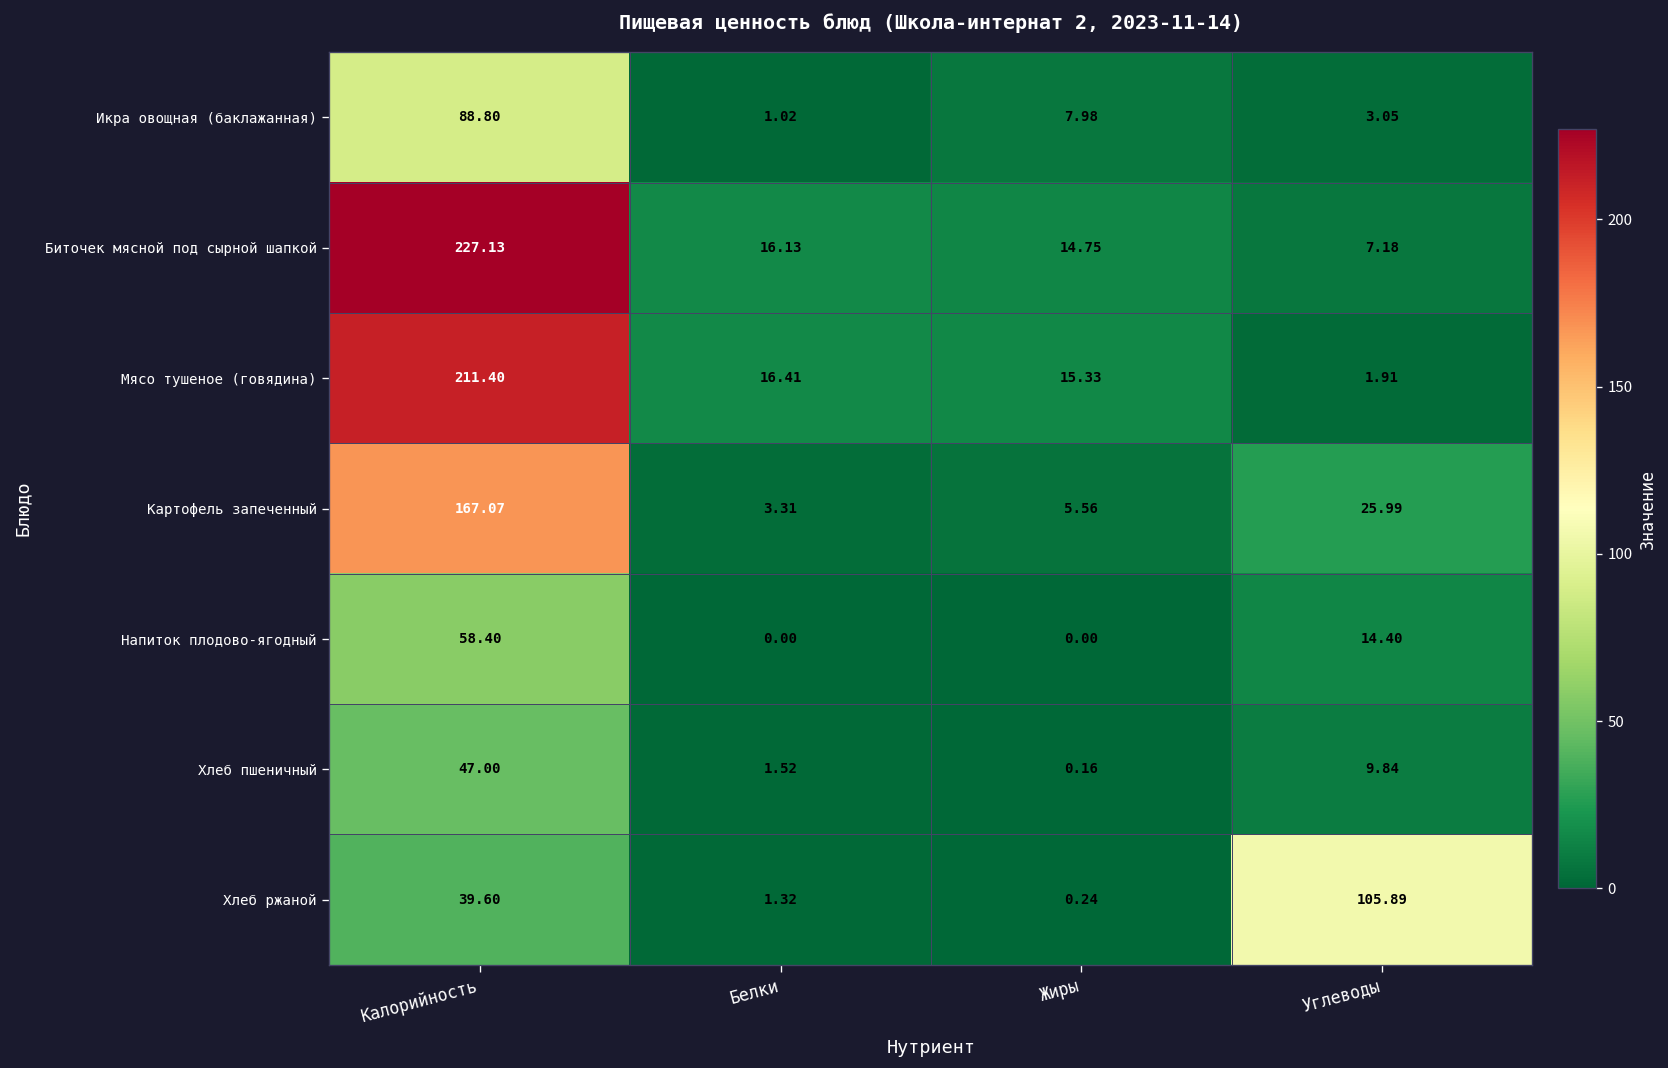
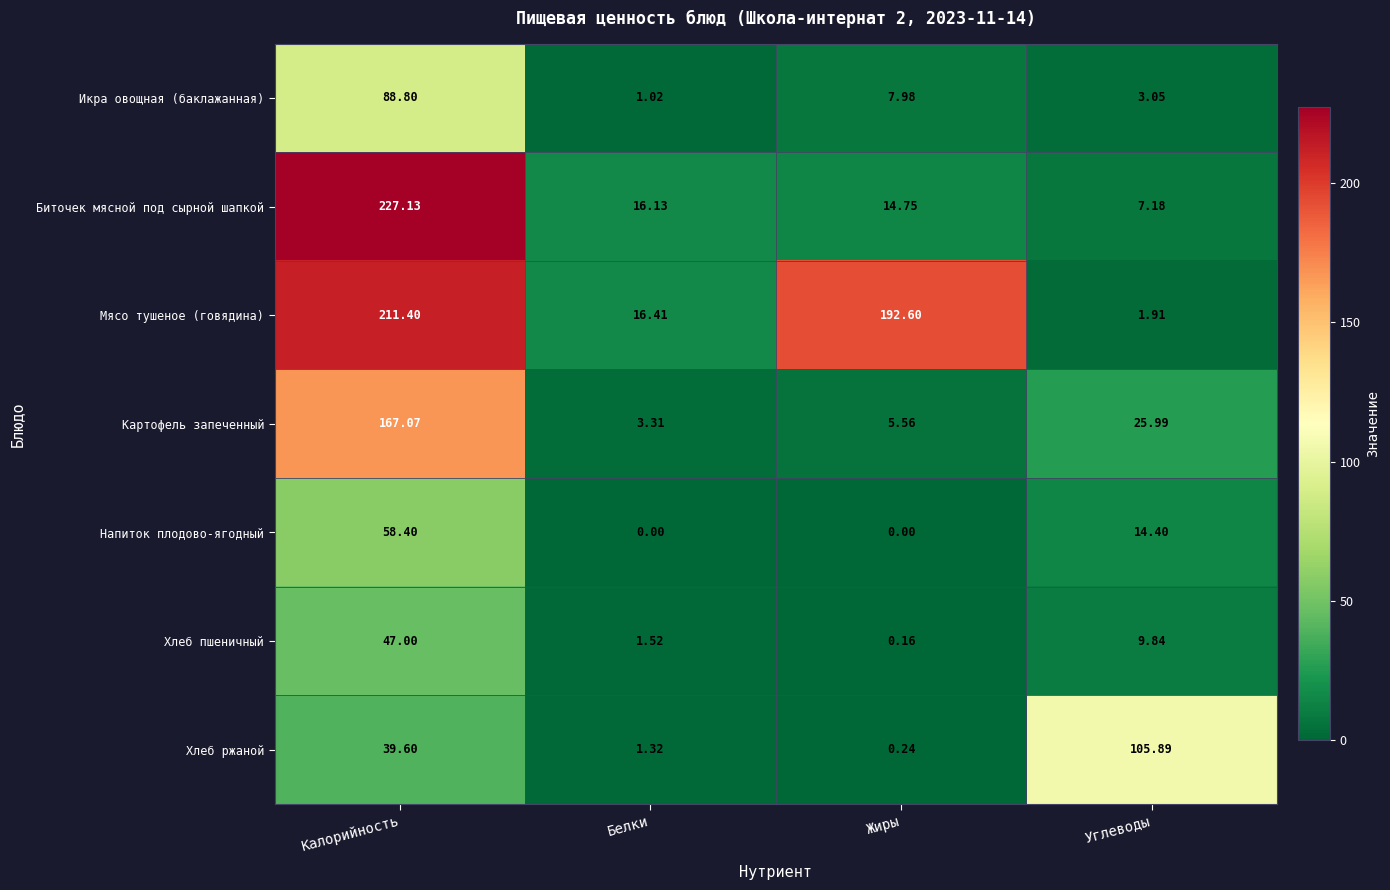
Мясо тушеное (говядина), Жиры: 15.33 -> 192.60
